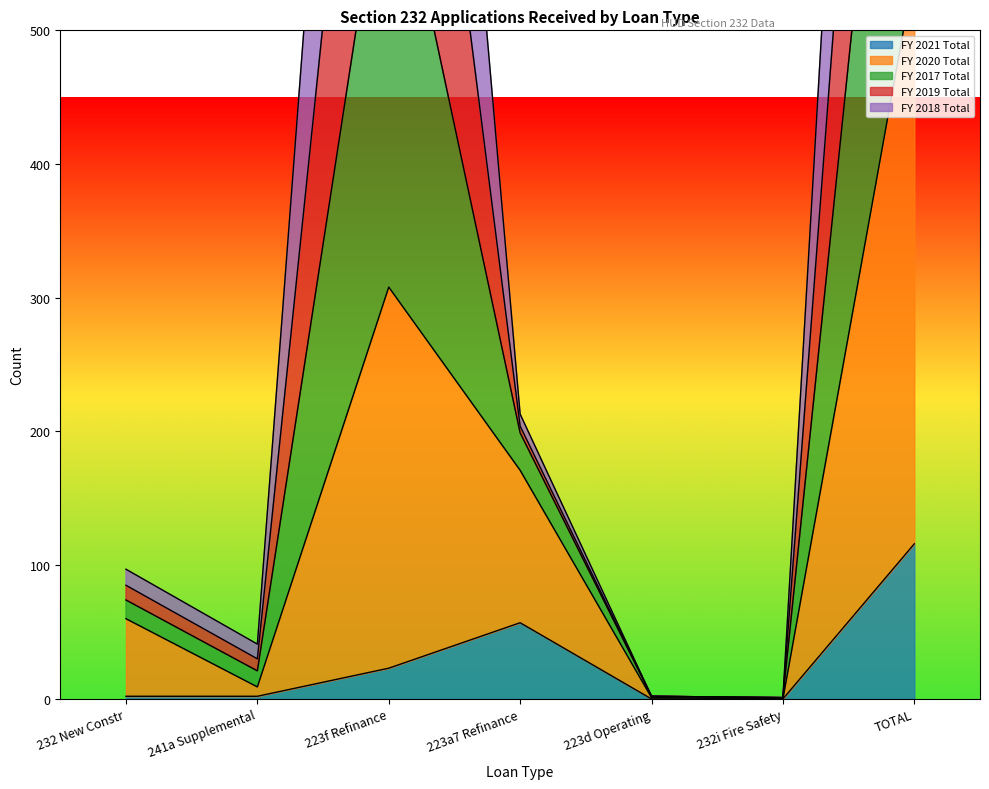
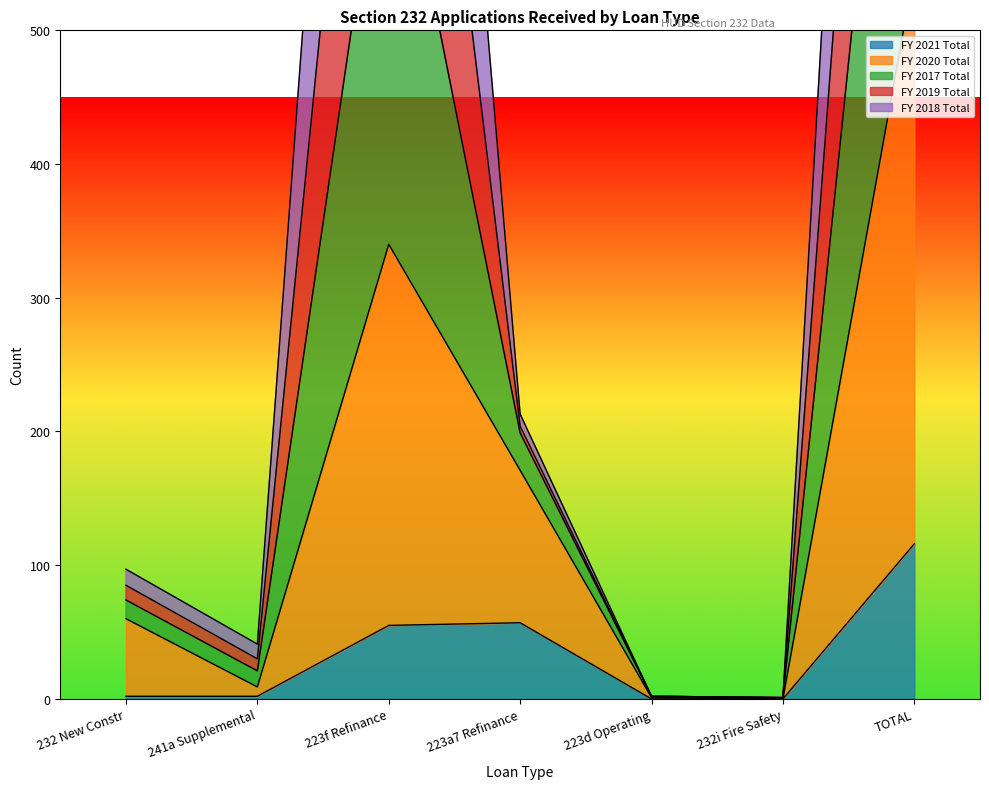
FY 2021 Total, 223f Refinance: 23 -> 55
